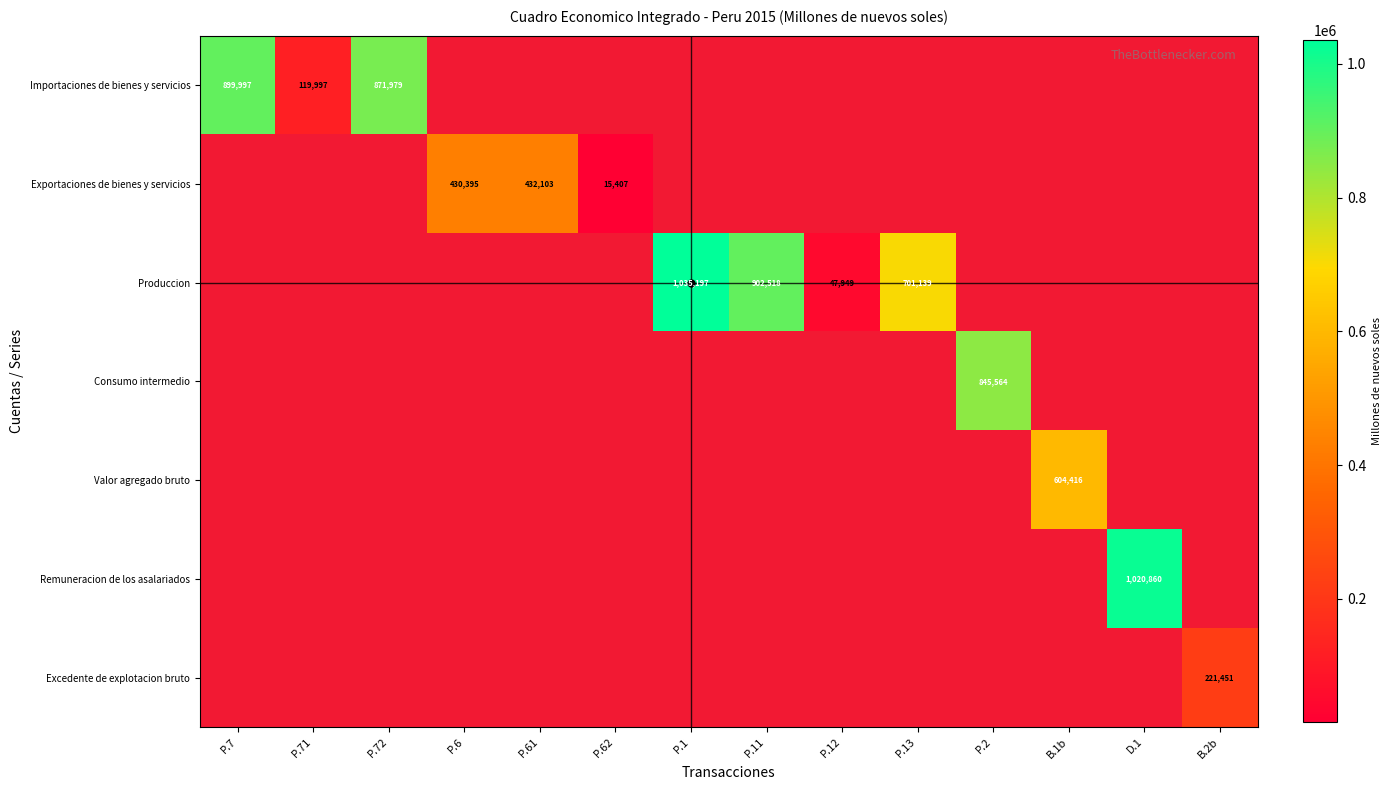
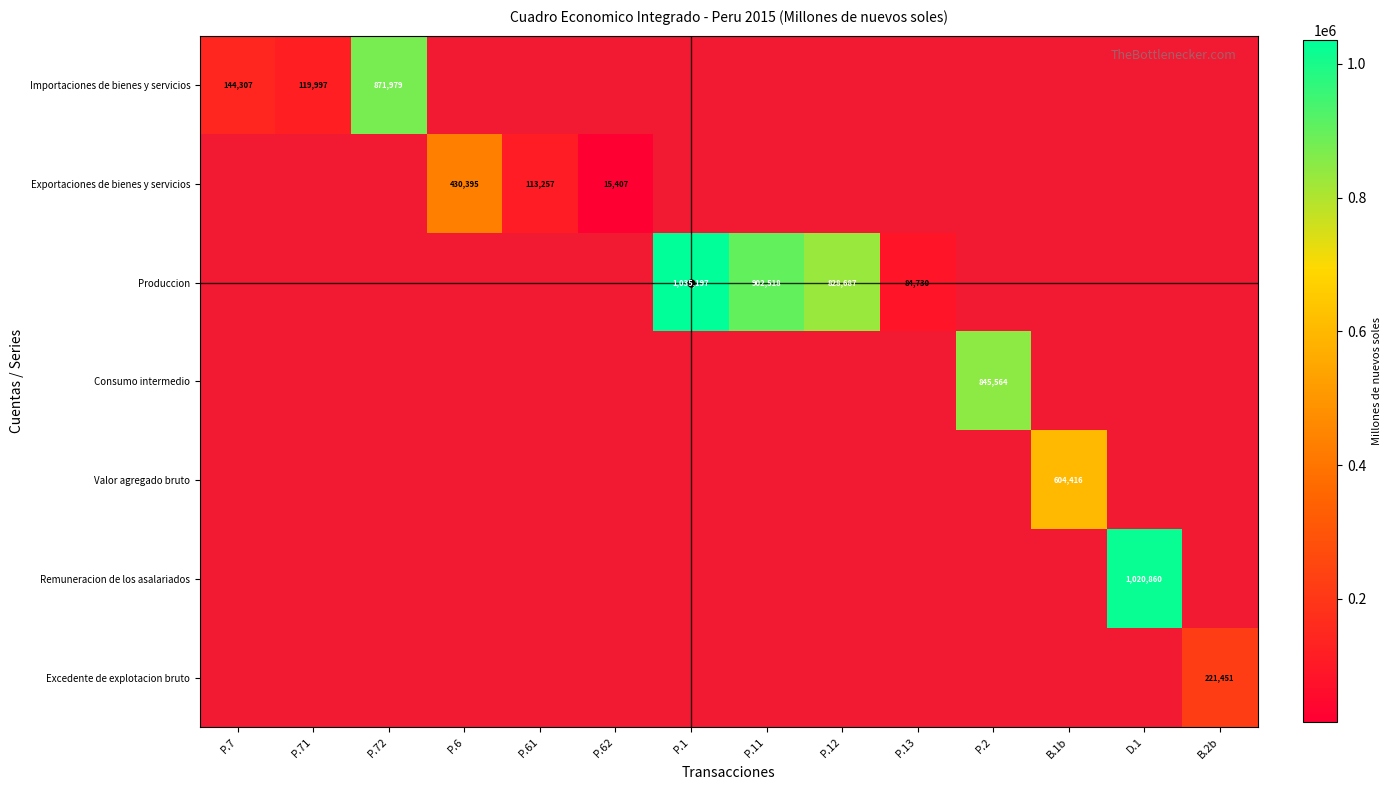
Importaciones de bienes y servicios, P.7: 899,997 -> 144,307
Exportaciones de bienes y servicios, P.61: 432,103 -> 113,257
Produccion, P.12: 47,949 -> 828,687
Produccion, P.13: 701,139 -> 84,730
